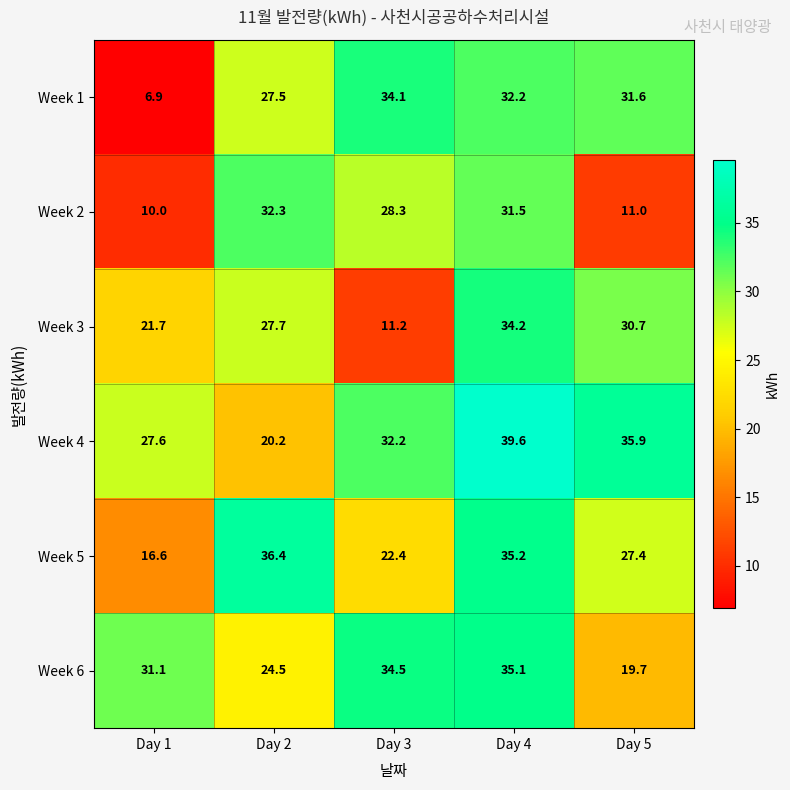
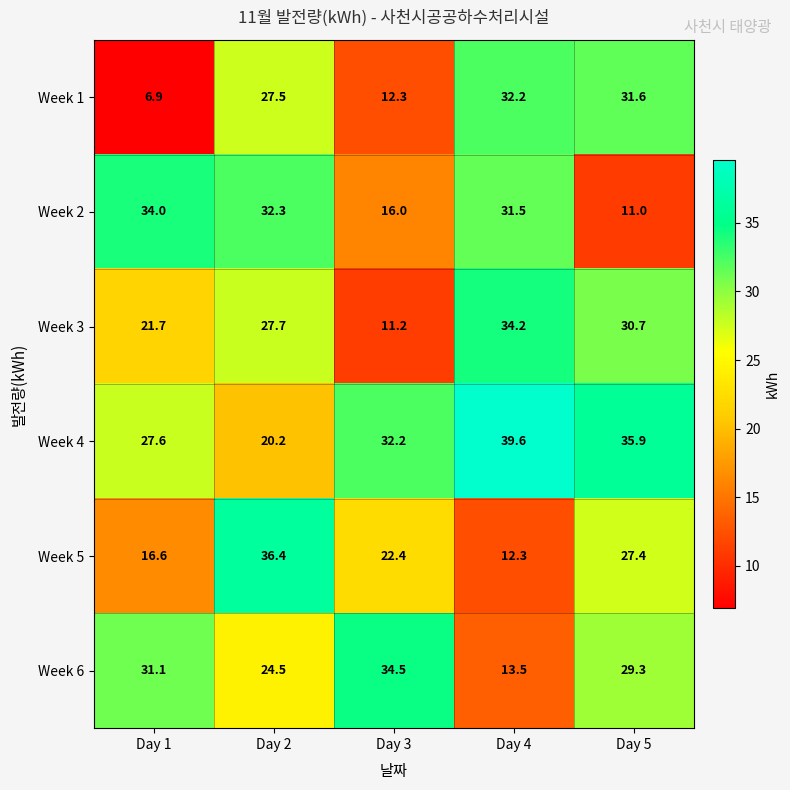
Week 1, Day 3: 34.1 -> 12.3
Week 2, Day 1: 10.0 -> 34.0
Week 2, Day 3: 28.3 -> 16.0
Week 5, Day 4: 35.2 -> 12.3
Week 6, Day 4: 35.1 -> 13.5
Week 6, Day 5: 19.7 -> 29.3
